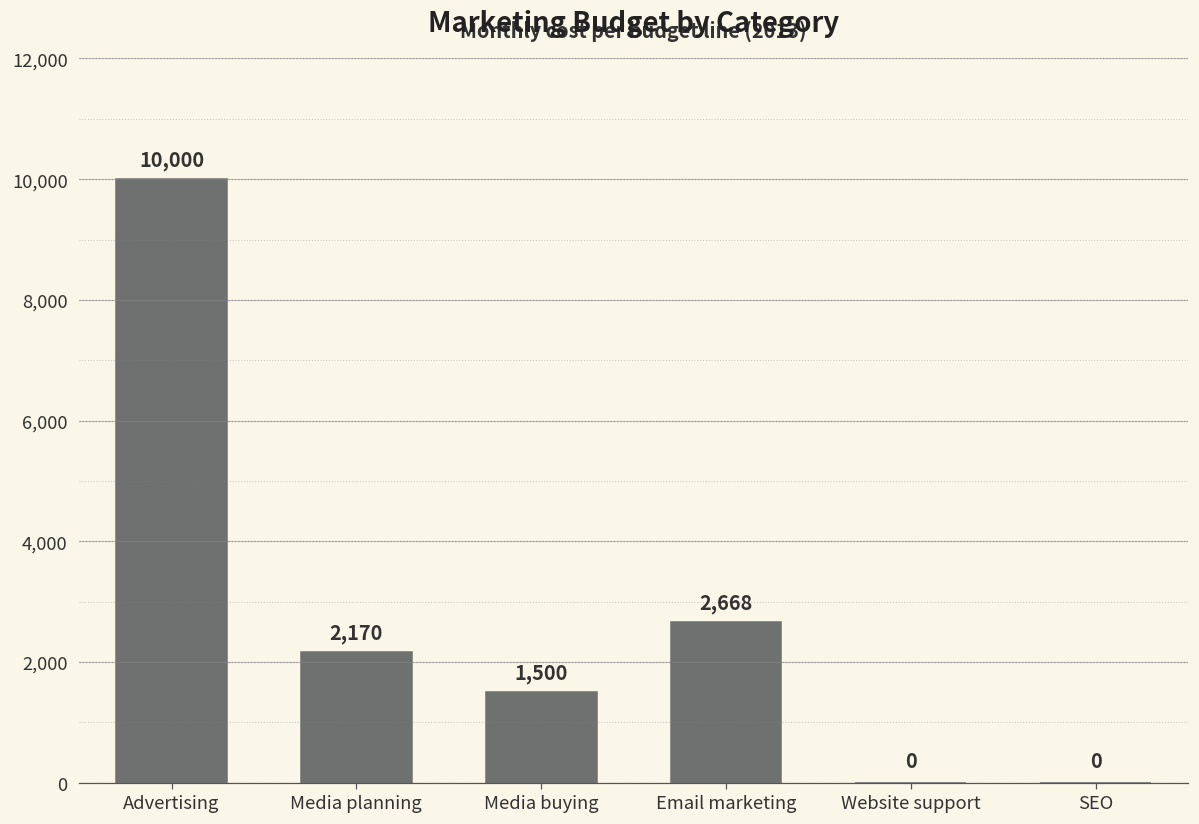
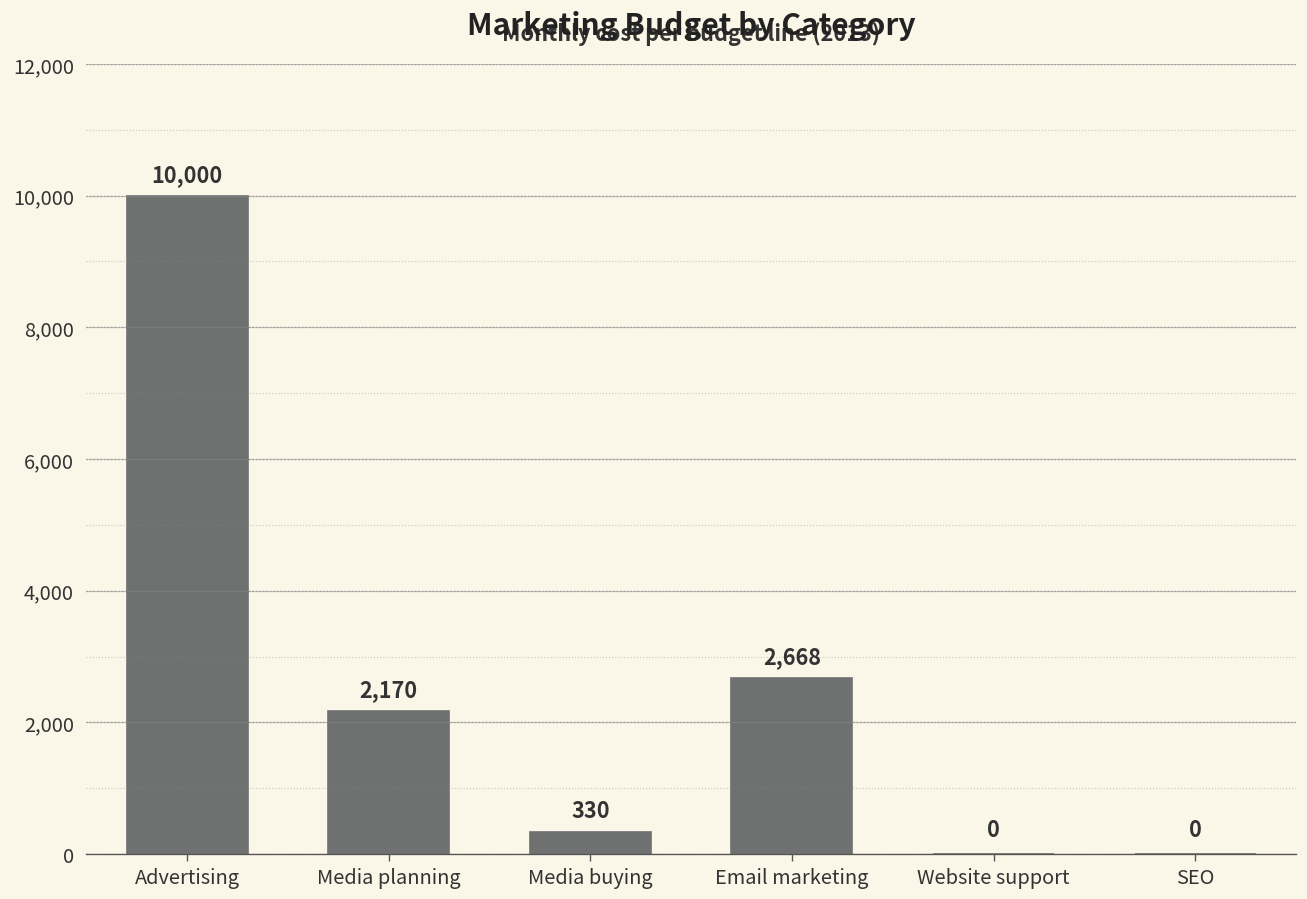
Media buying: 1,500 -> 330
